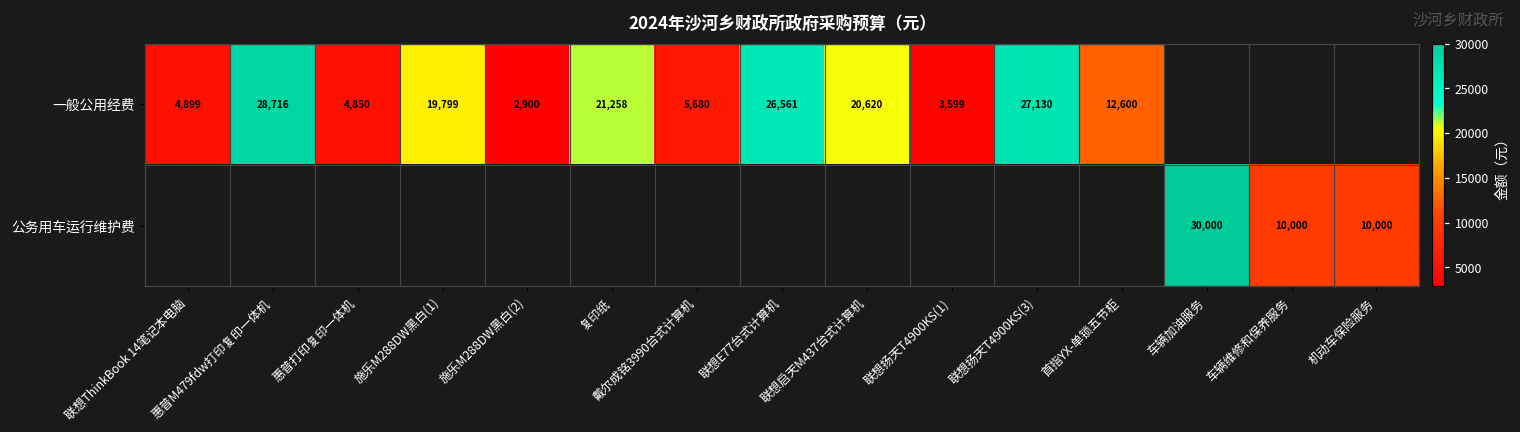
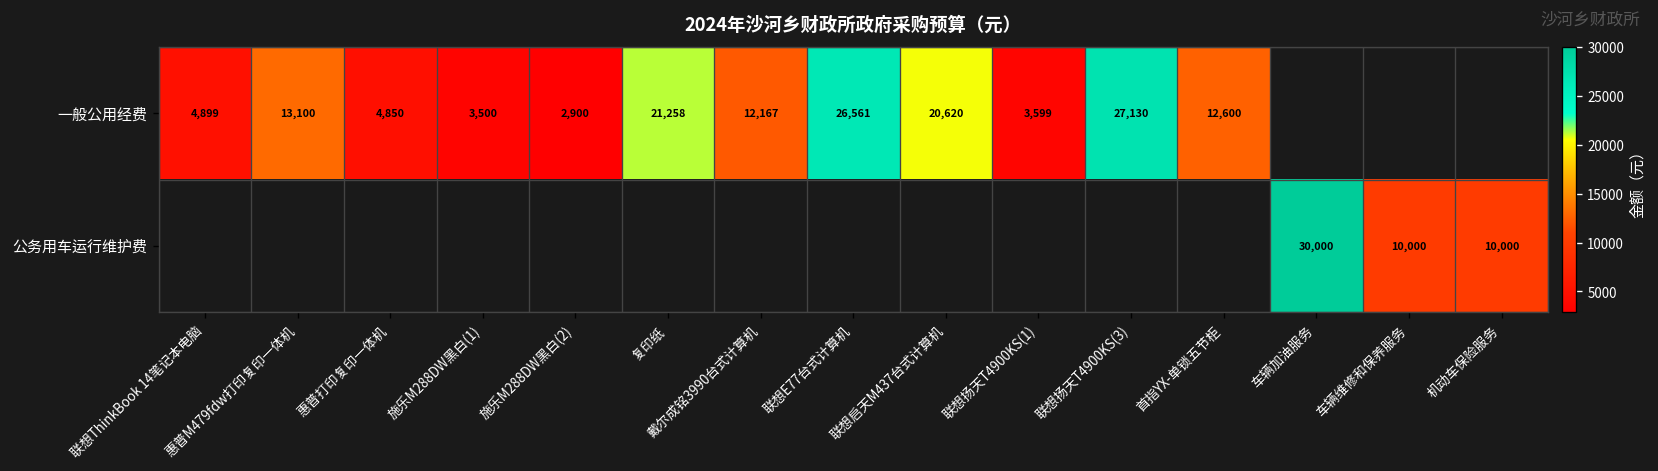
一般公用经费, 惠普M479fdw打印复印一体机: 28,716 -> 13,100
一般公用经费, 施乐M288DW黑白(1): 19,799 -> 3,500
一般公用经费, 戴尔成铭3990台式计算机: 5,680 -> 12,167
